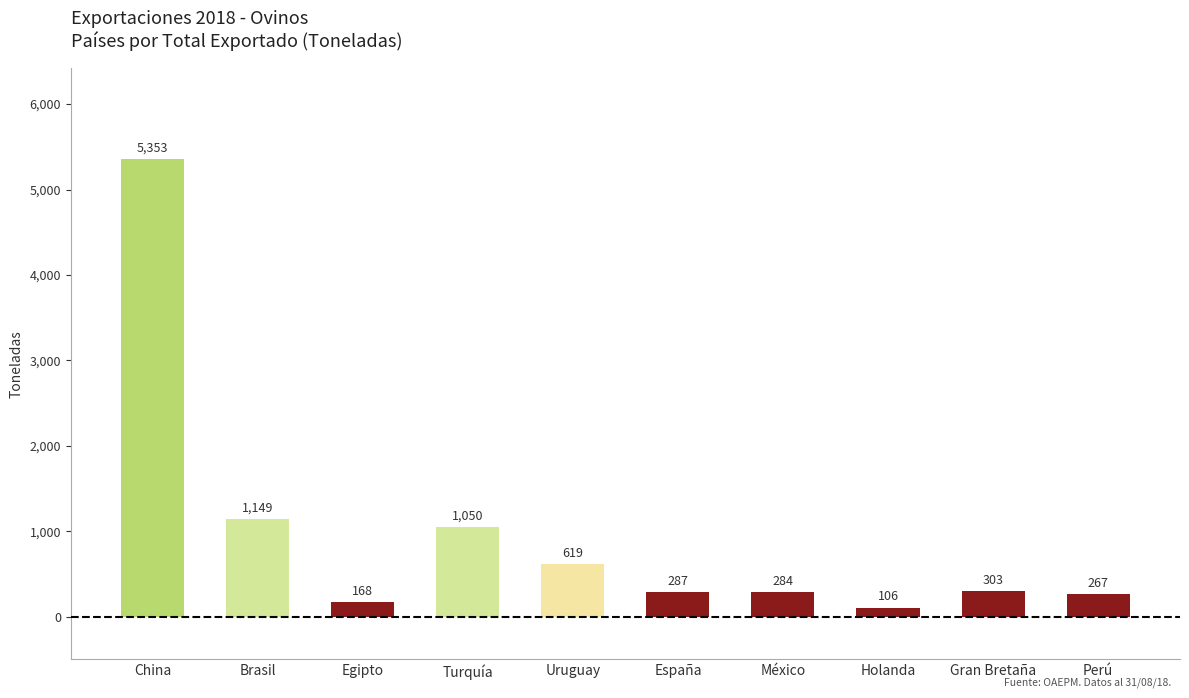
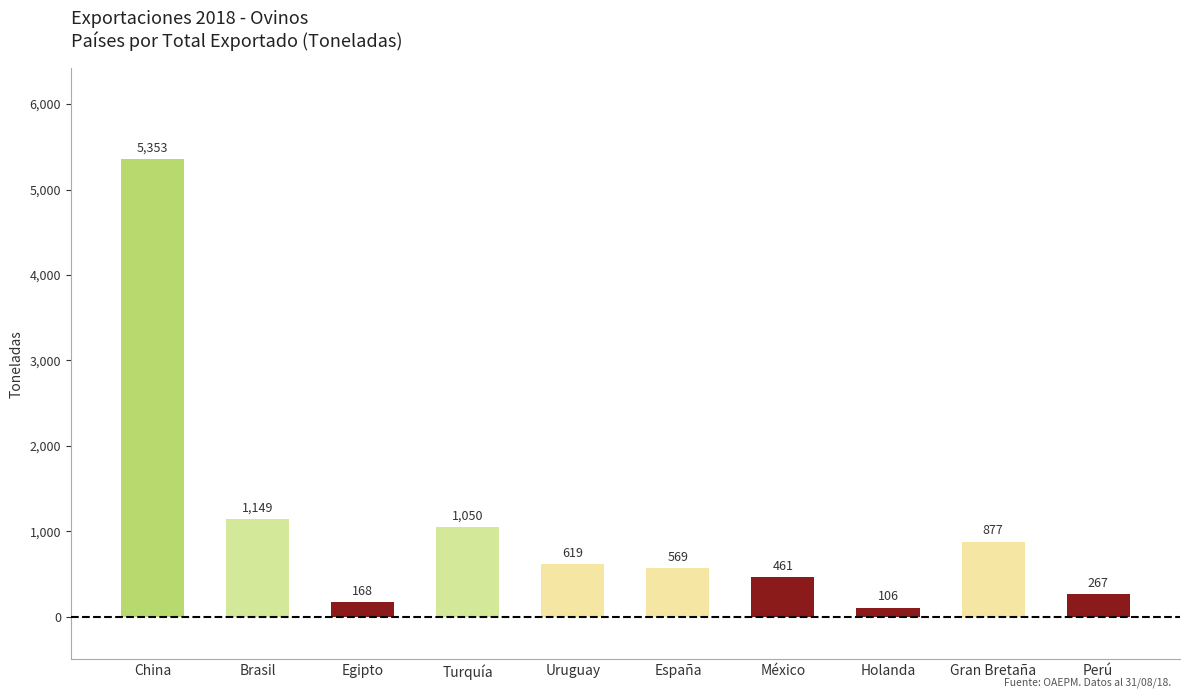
España: 287 -> 569
México: 284 -> 461
Gran Bretaña: 303 -> 877
